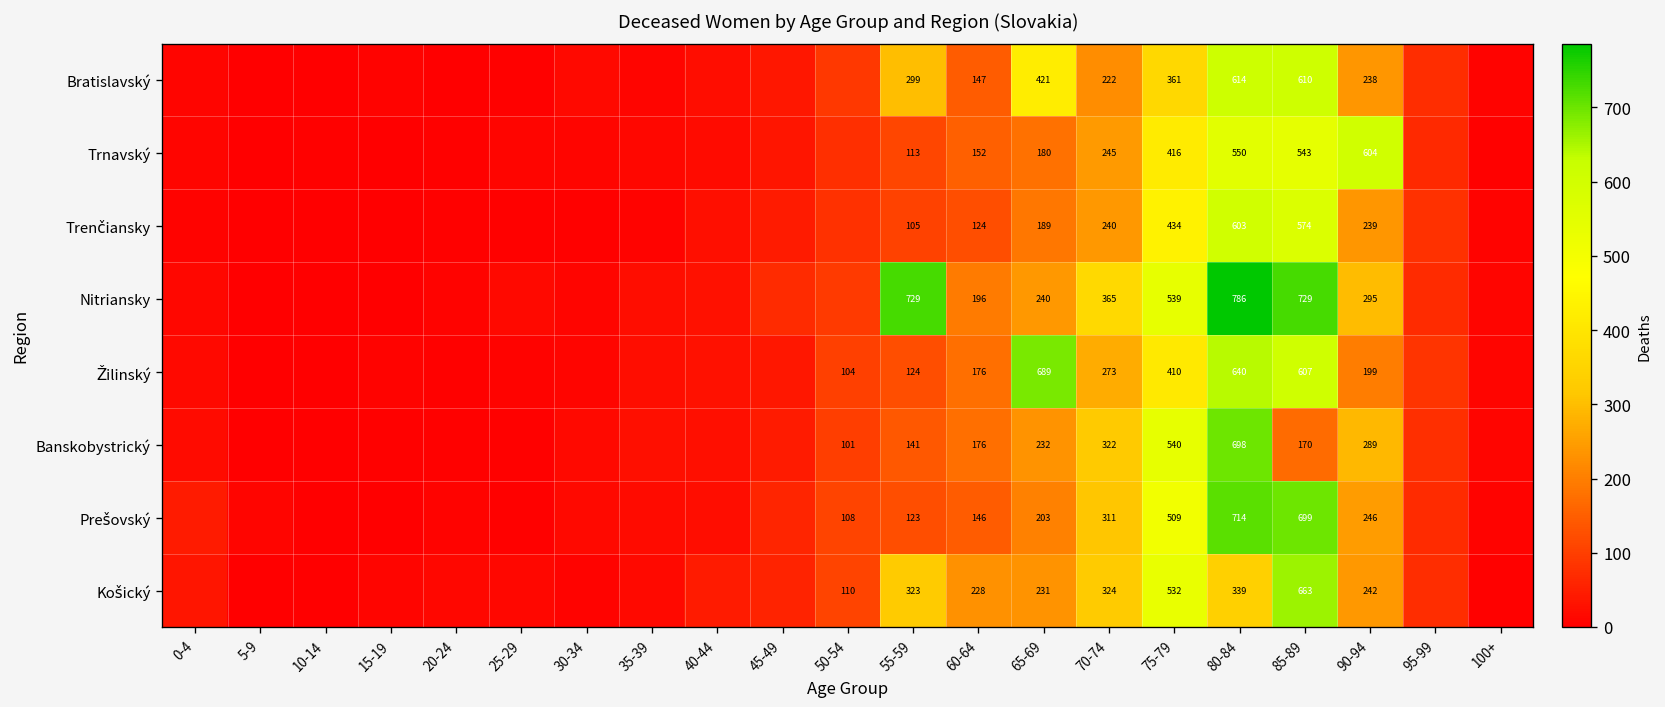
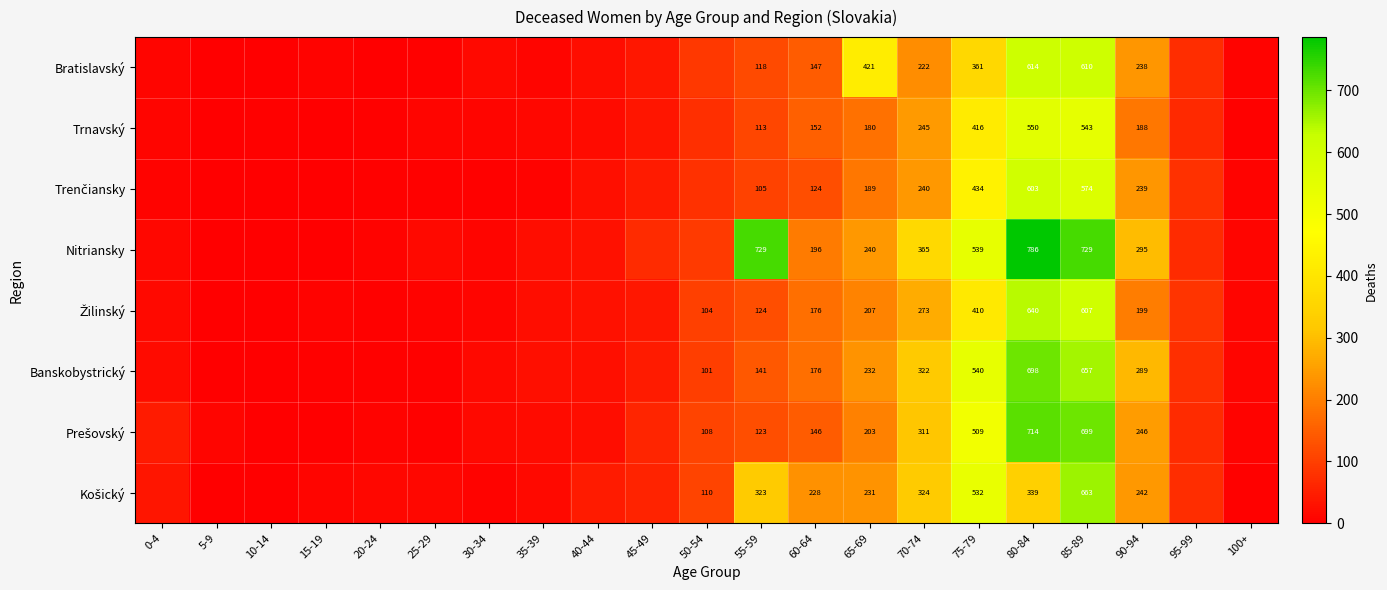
Bratislavský, 55-59: 299 -> 118
Trnavský, 90-94: 604 -> 188
Žilinský, 65-69: 689 -> 207
Banskobystrický, 85-89: 170 -> 657
